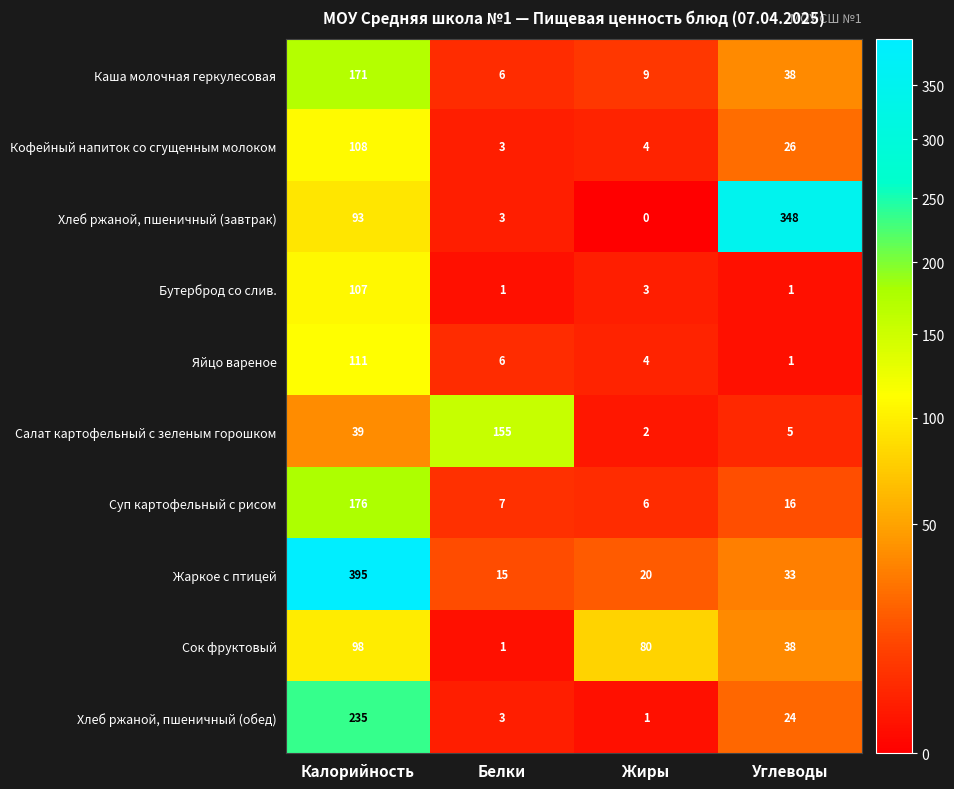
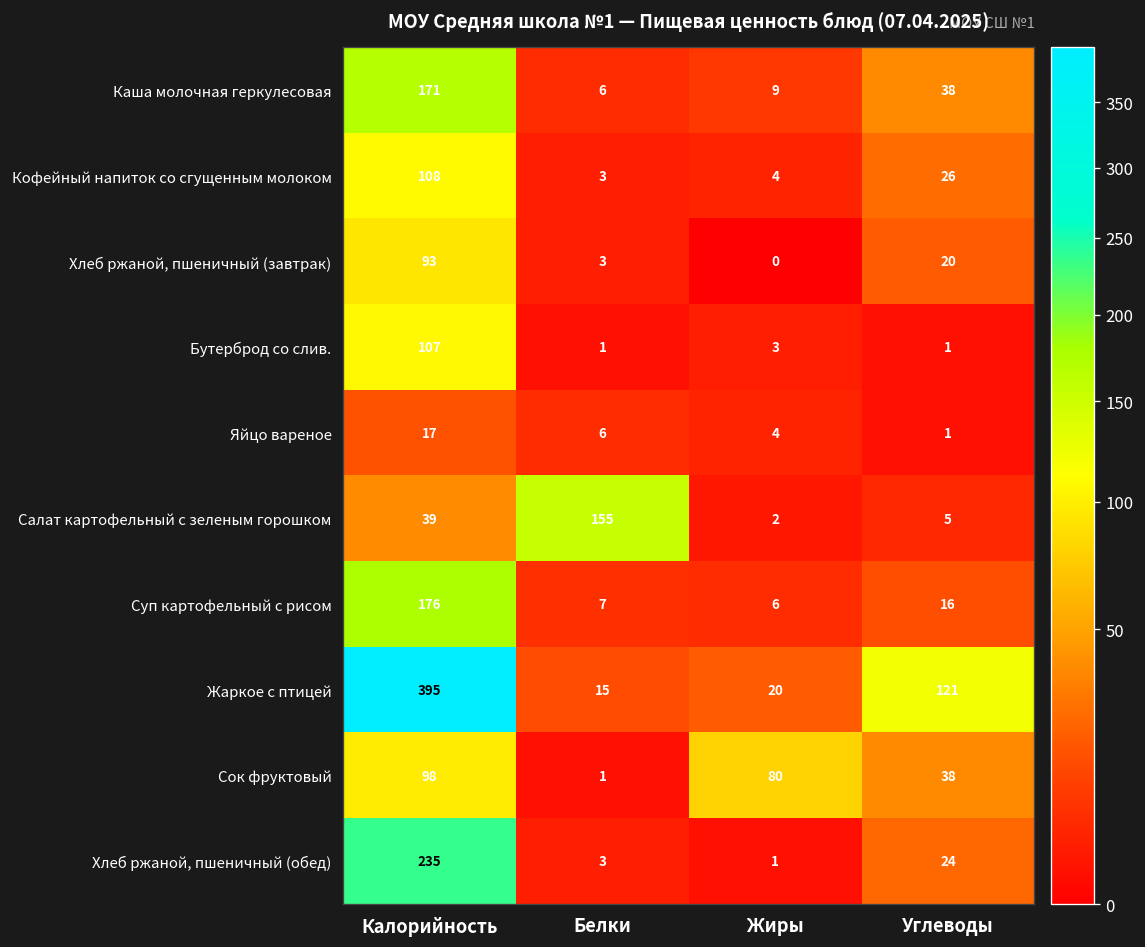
Хлеб ржаной, пшеничный (завтрак), Углеводы: 348 -> 20
Яйцо вареное, Калорийность: 111 -> 17
Жаркое с птицей, Углеводы: 33 -> 121
